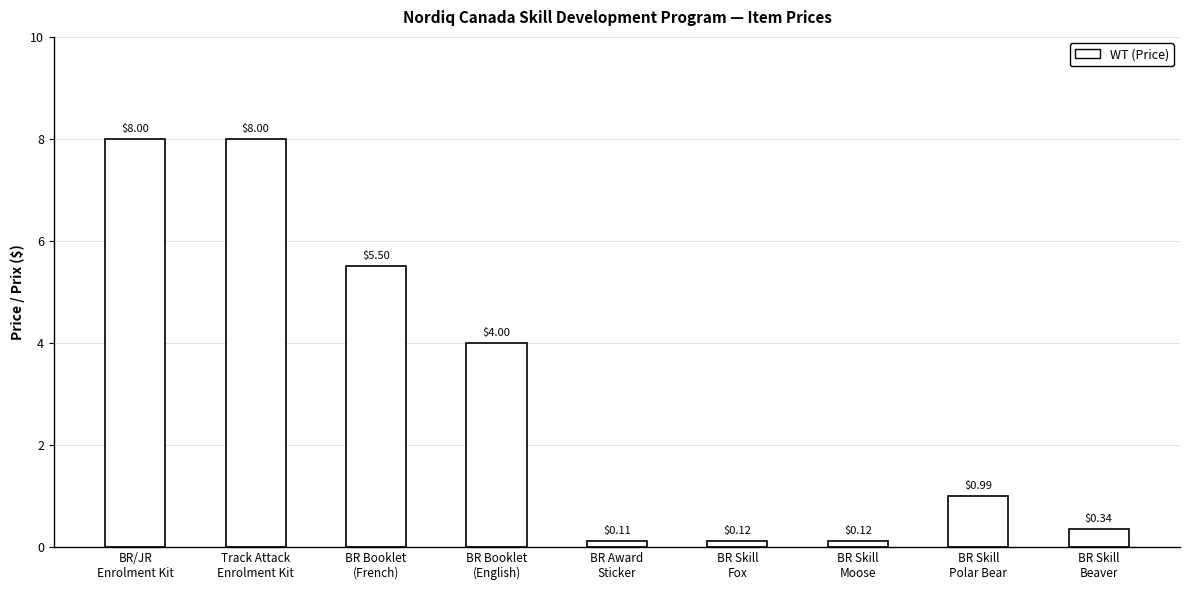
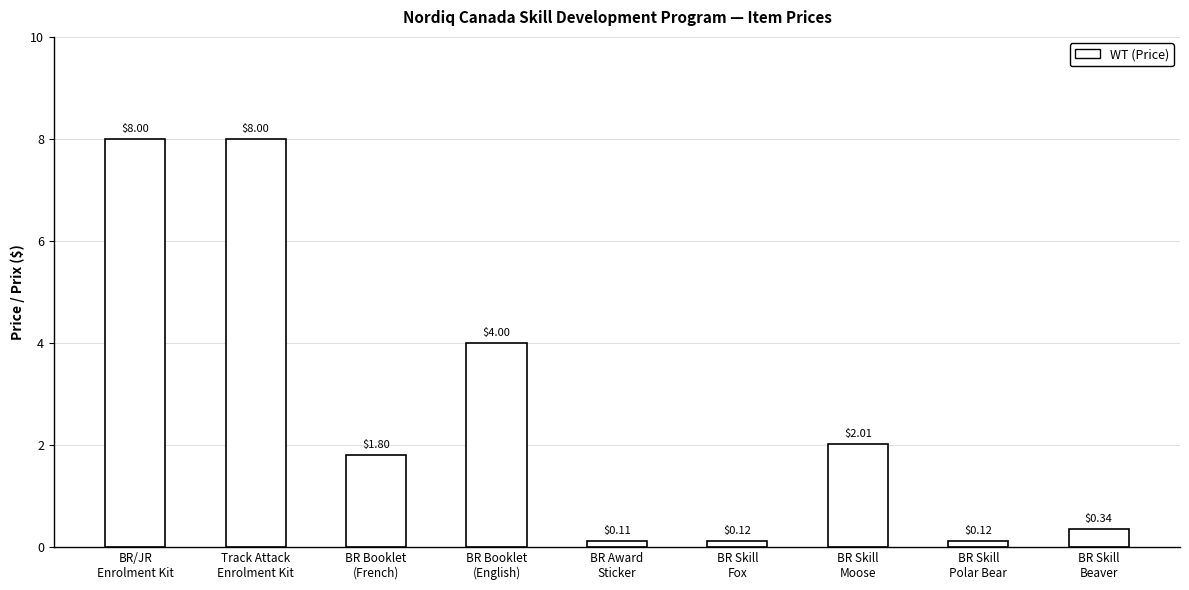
BR Booklet (French): $5.50 -> $1.80
BR Skill Moose: $0.12 -> $2.01
BR Skill Polar Bear: $0.99 -> $0.12
